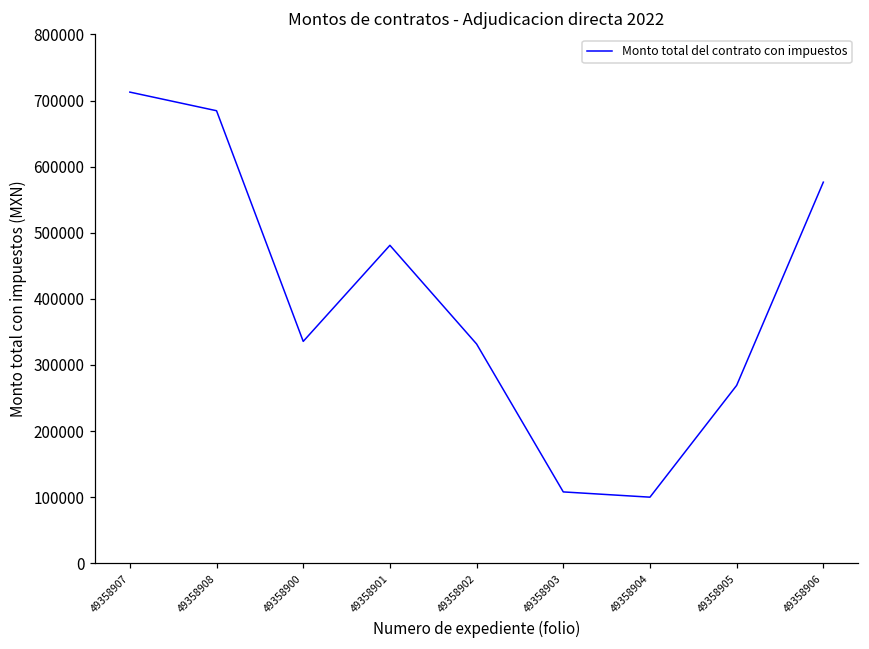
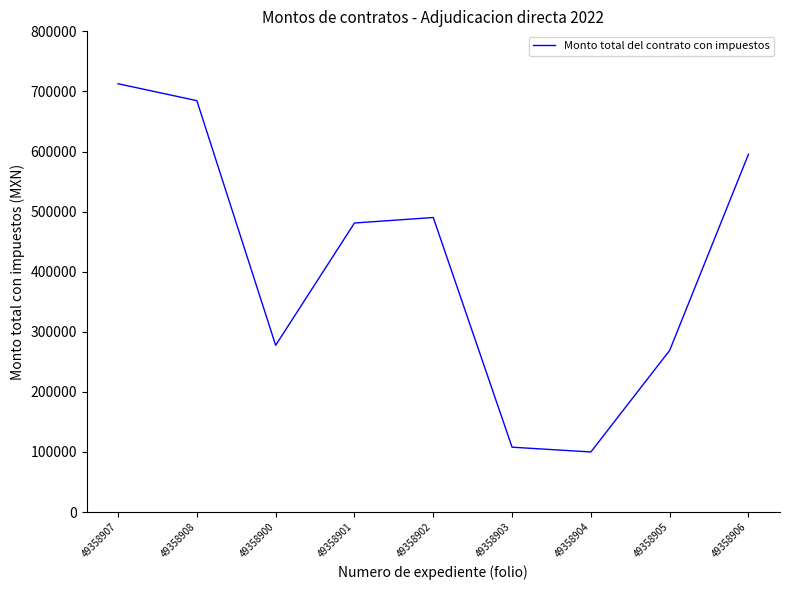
49358900: 340000 -> 280000
49358902: 330000 -> 490000
49358906: 580000 -> 600000
